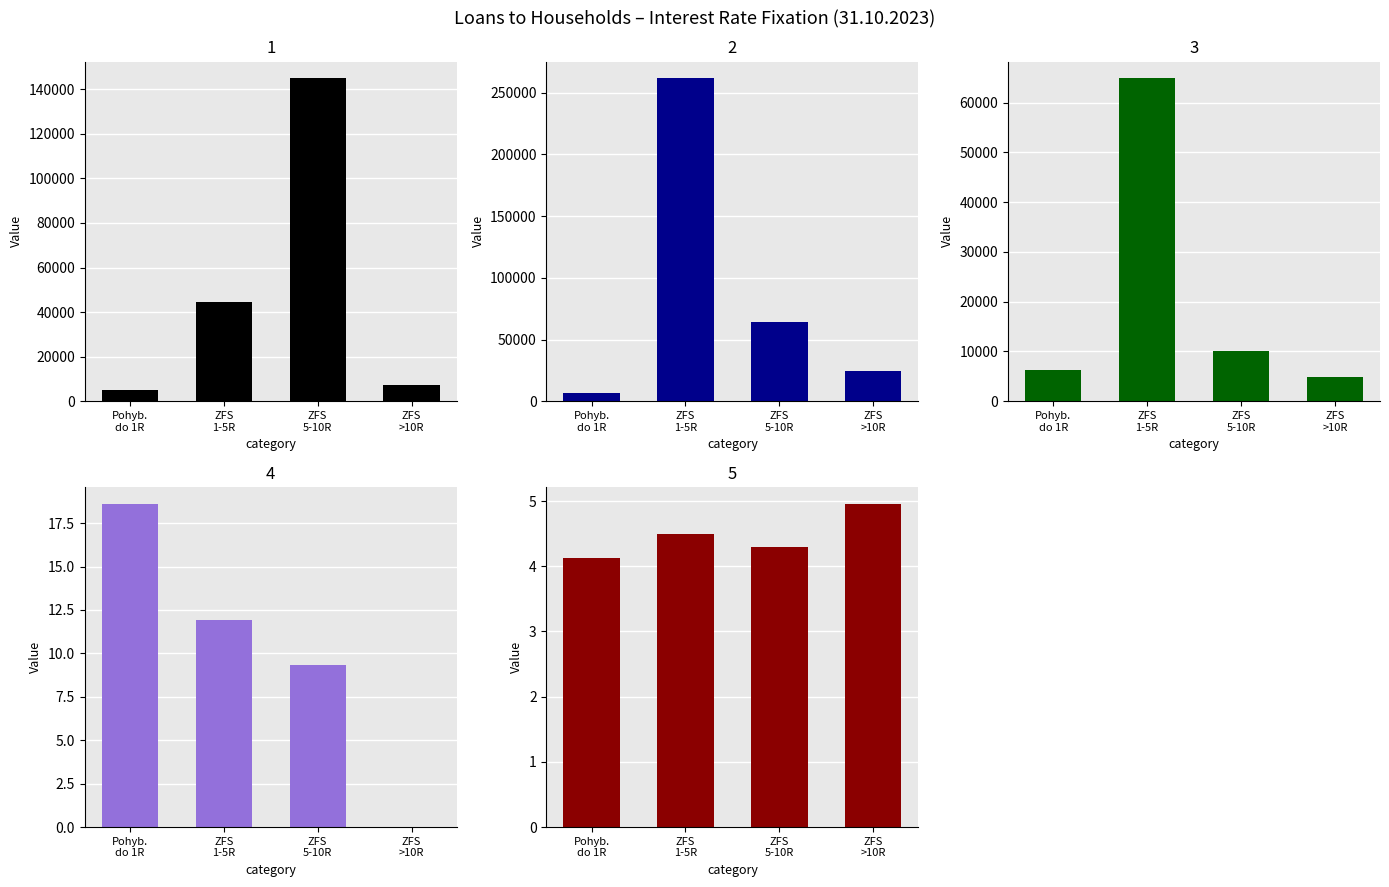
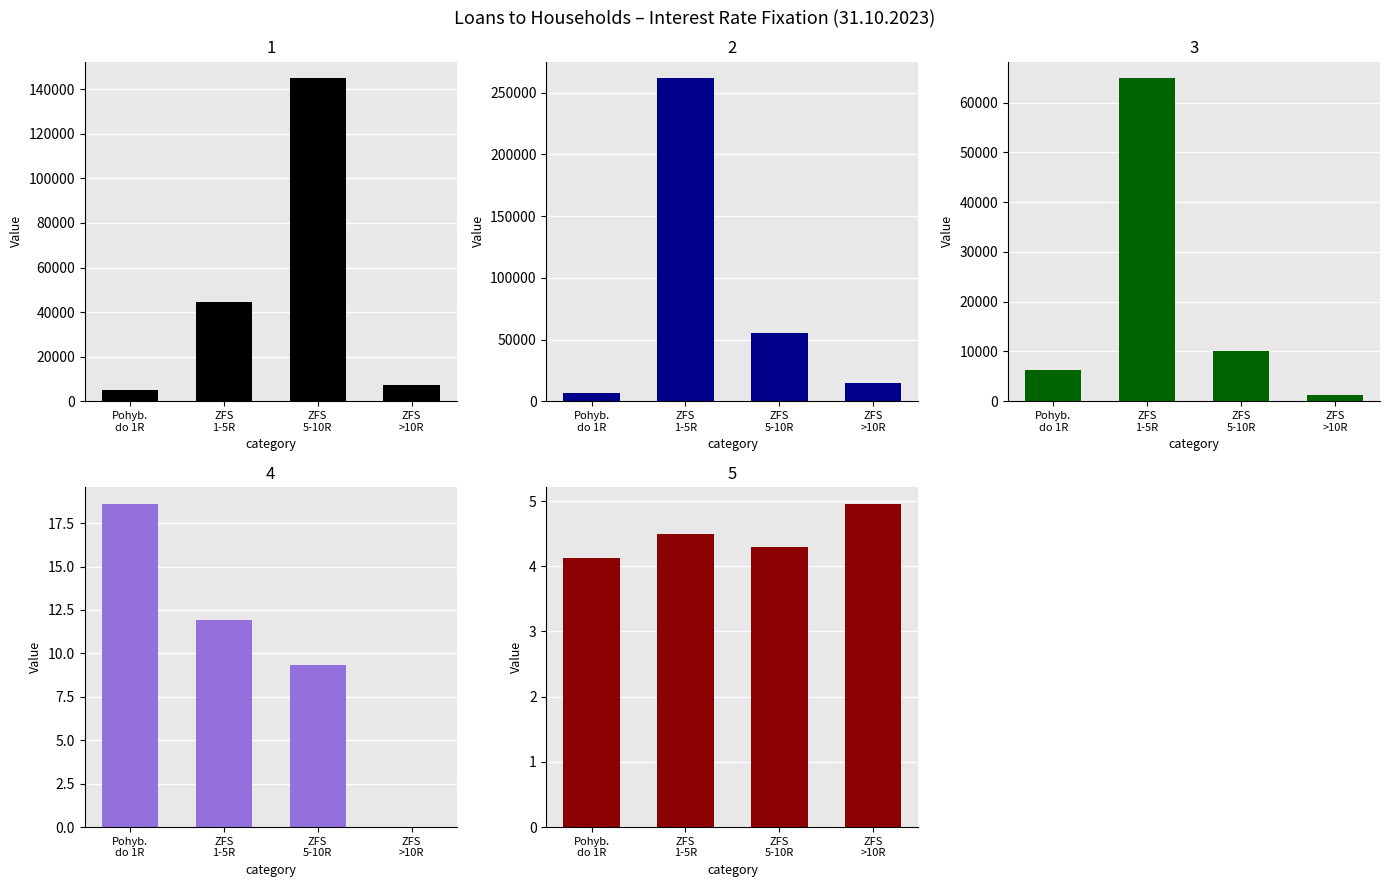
2, ZFS 5-10R: 64000 -> 55000
2, ZFS >10R: 24000 -> 15000
3, ZFS >10R: 5000 -> 1000
